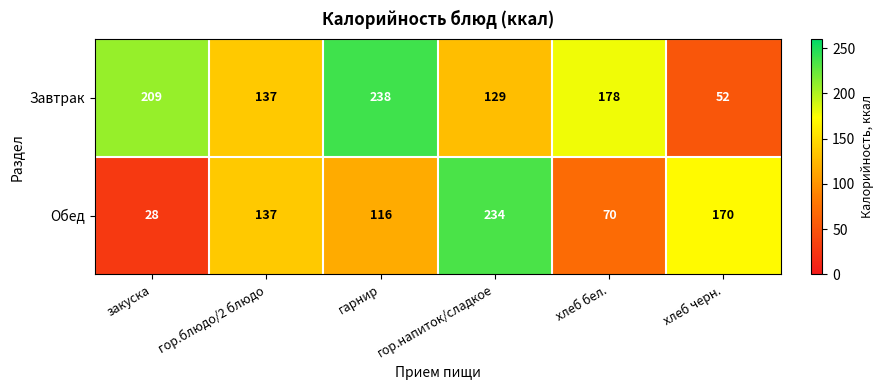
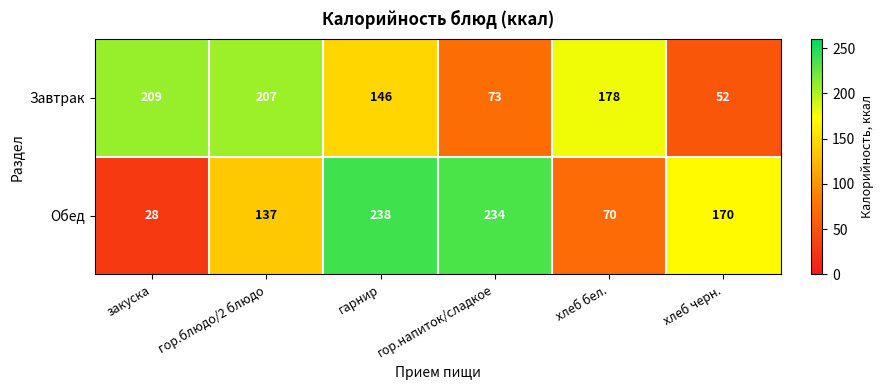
Завтрак, гор.блюдо/2 блюдо: 137 -> 207
Завтрак, гарнир: 238 -> 146
Завтрак, гор.напиток/сладкое: 129 -> 73
Обед, гарнир: 116 -> 238
